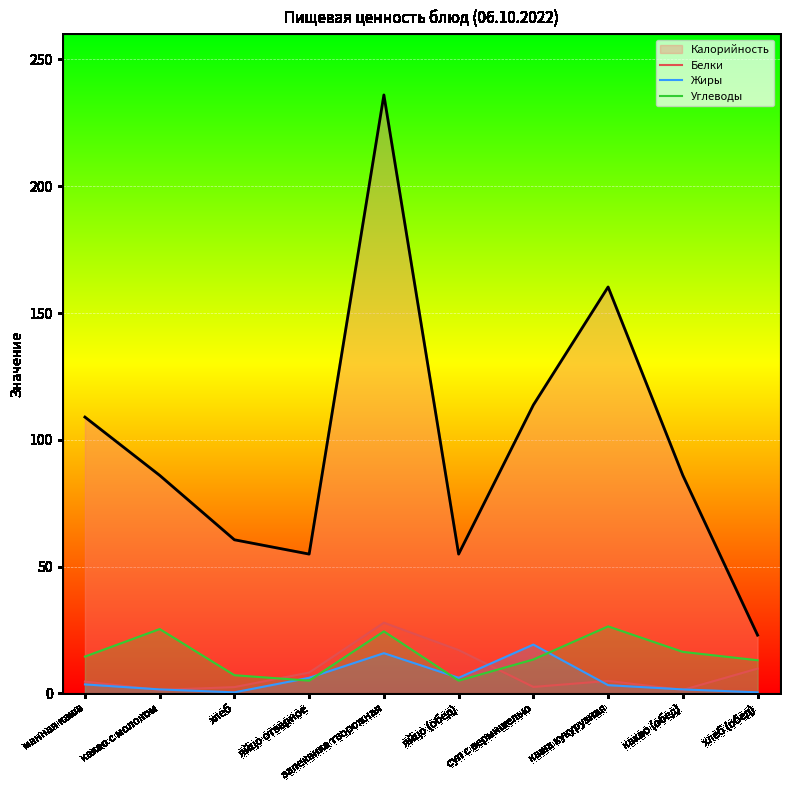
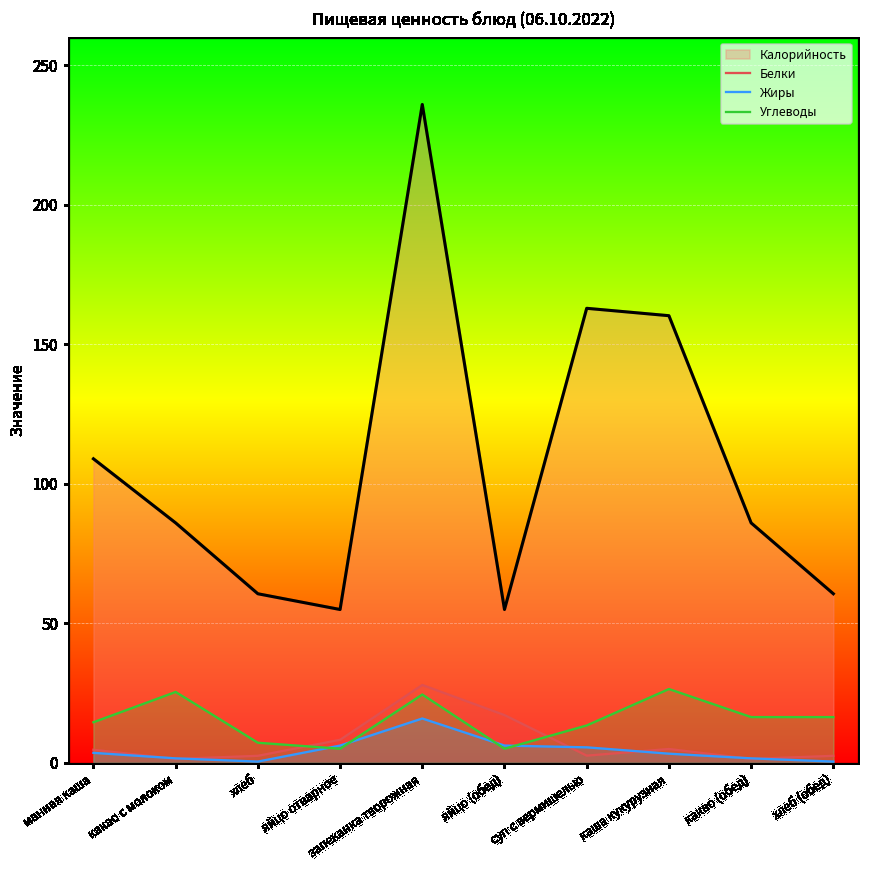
Калорийность, суп с вермишелью: 114 -> 163
Жиры, суп с вермишелью: 19 -> 6
Калорийность, хлеб (обед): 23 -> 61
Белки, хлеб (обед): 10 -> 3
Углеводы, хлеб (обед): 13 -> 16
